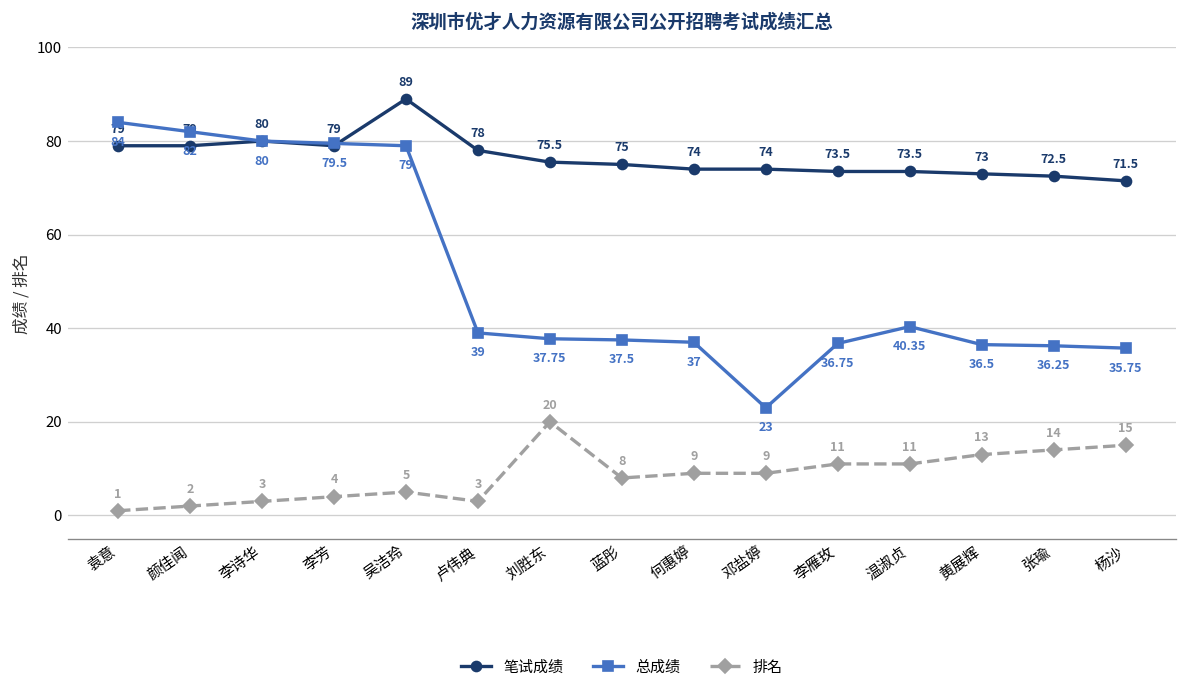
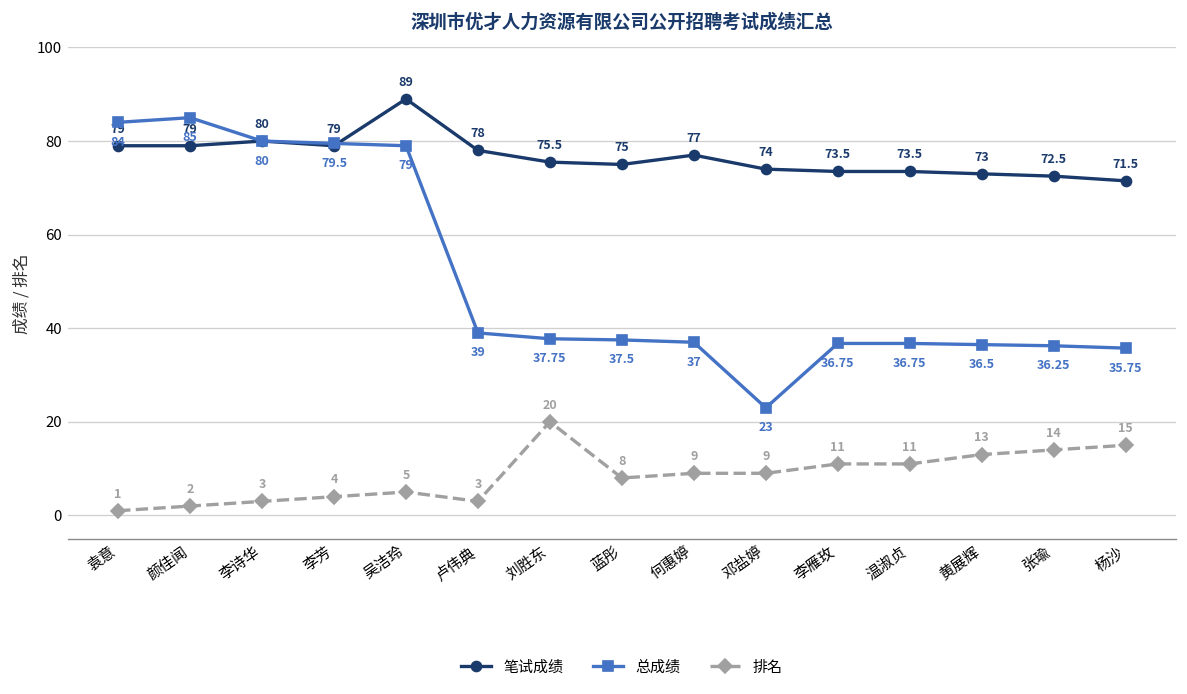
总成绩, 颜佳闻: 82 -> 85
笔试成绩, 何惠婷: 74 -> 77
总成绩, 温淑贞: 40.35 -> 36.75
